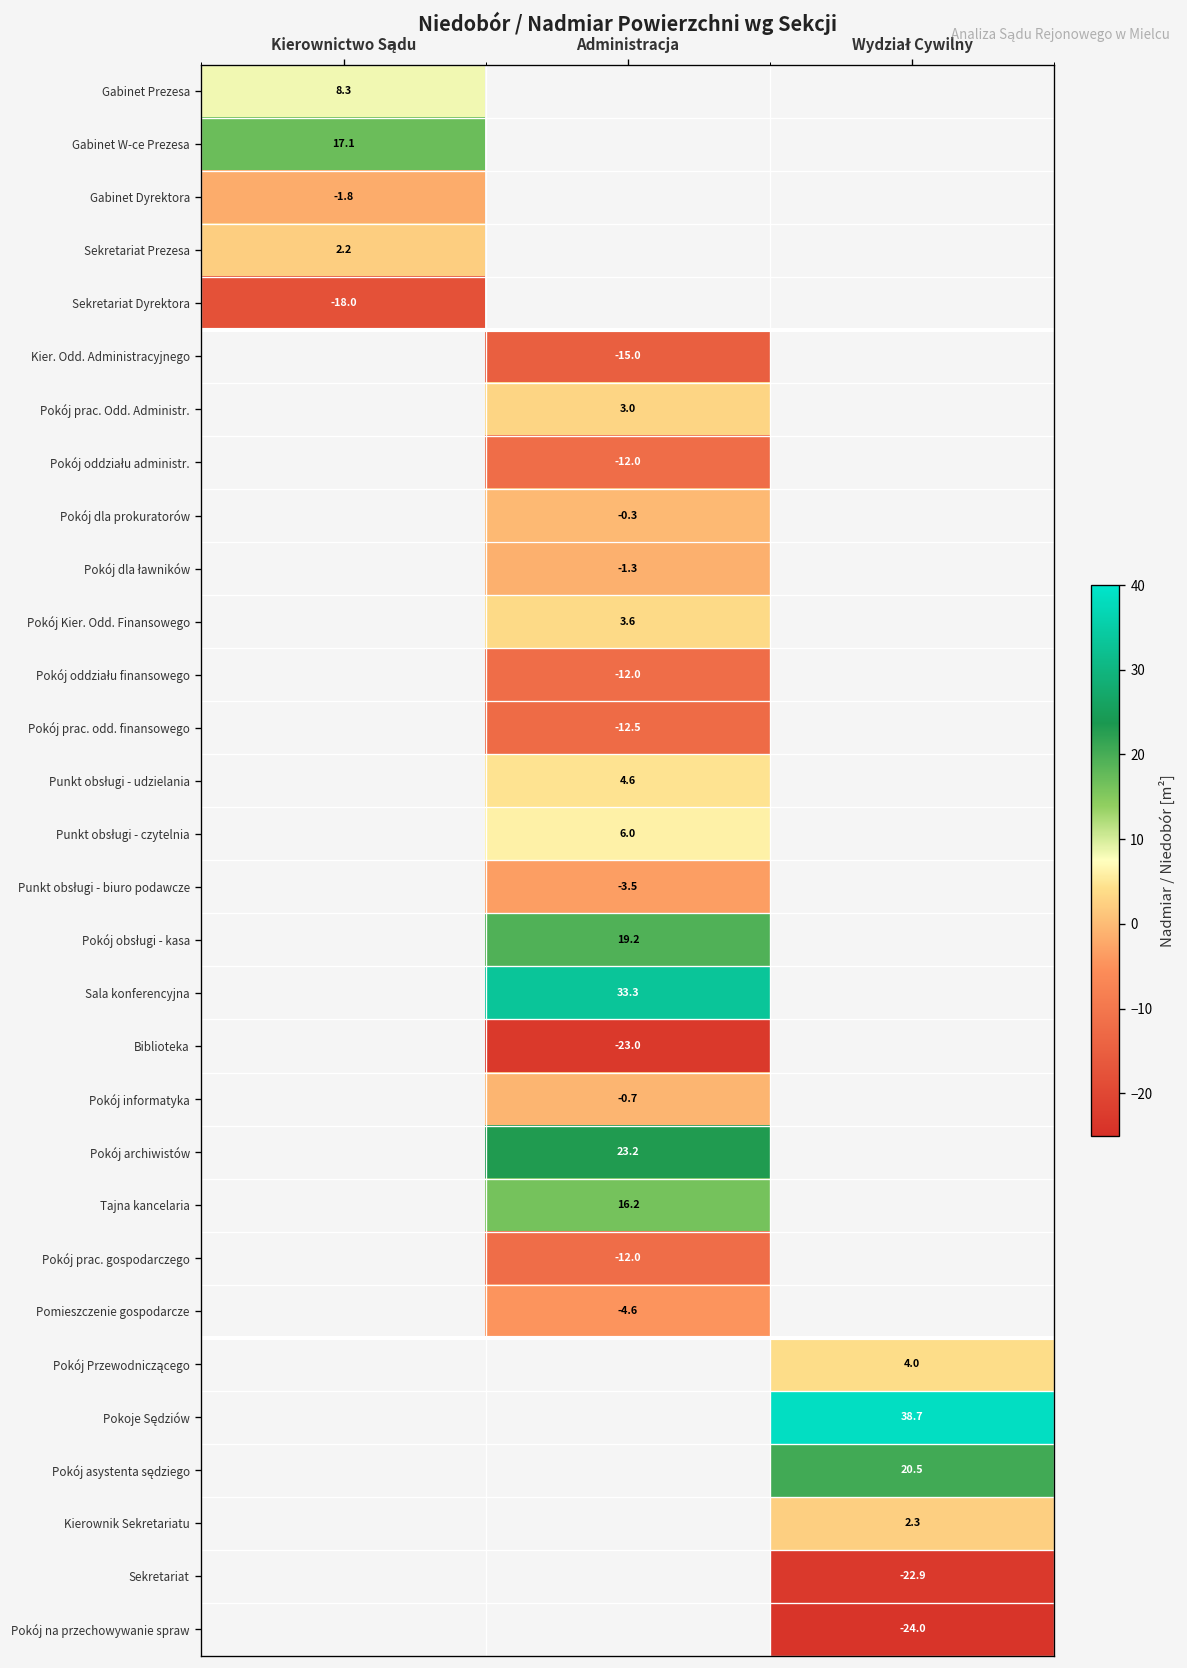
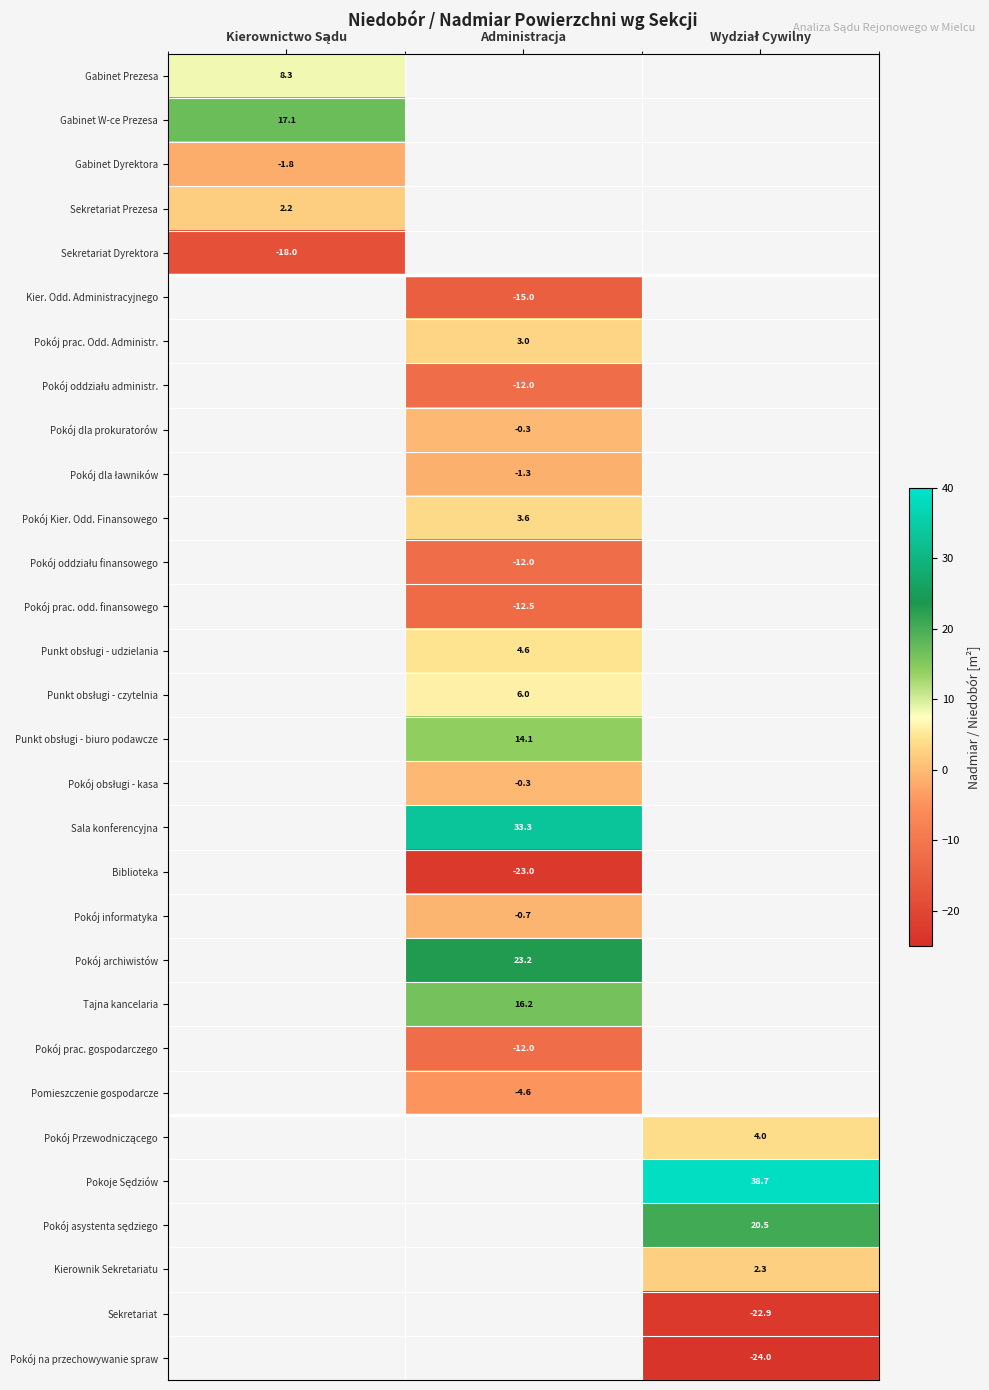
Punkt obsługi - biuro podawcze, Administracja: -3.5 -> 14.1
Pokój obsługi - kasa, Administracja: 19.2 -> -0.3
